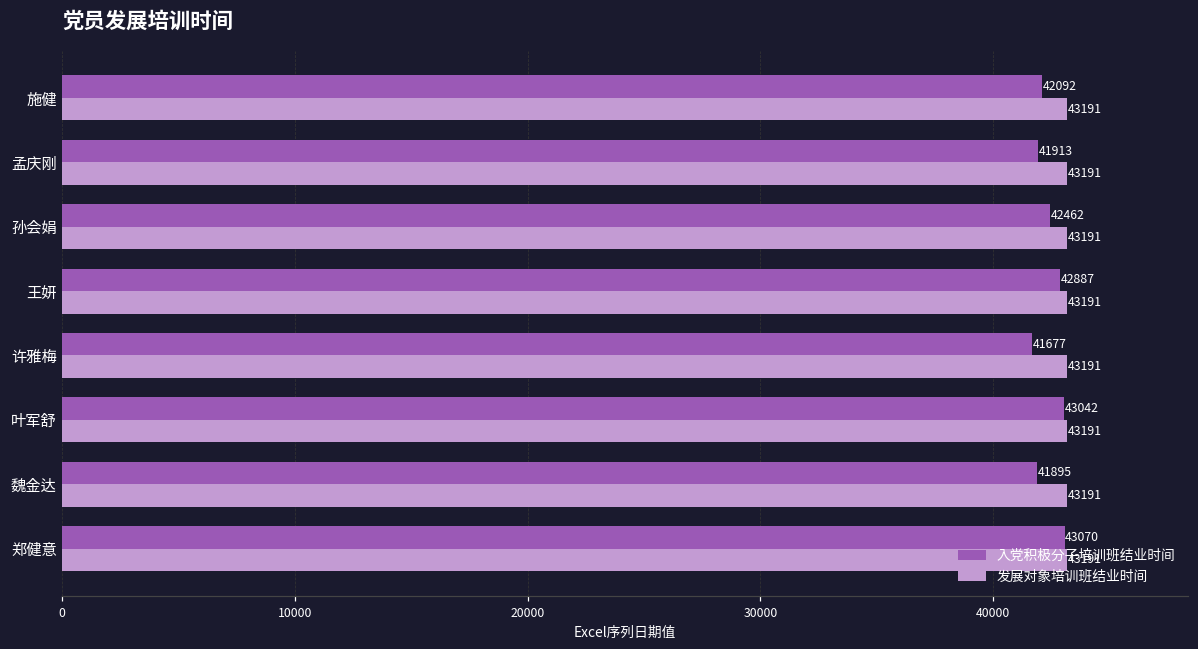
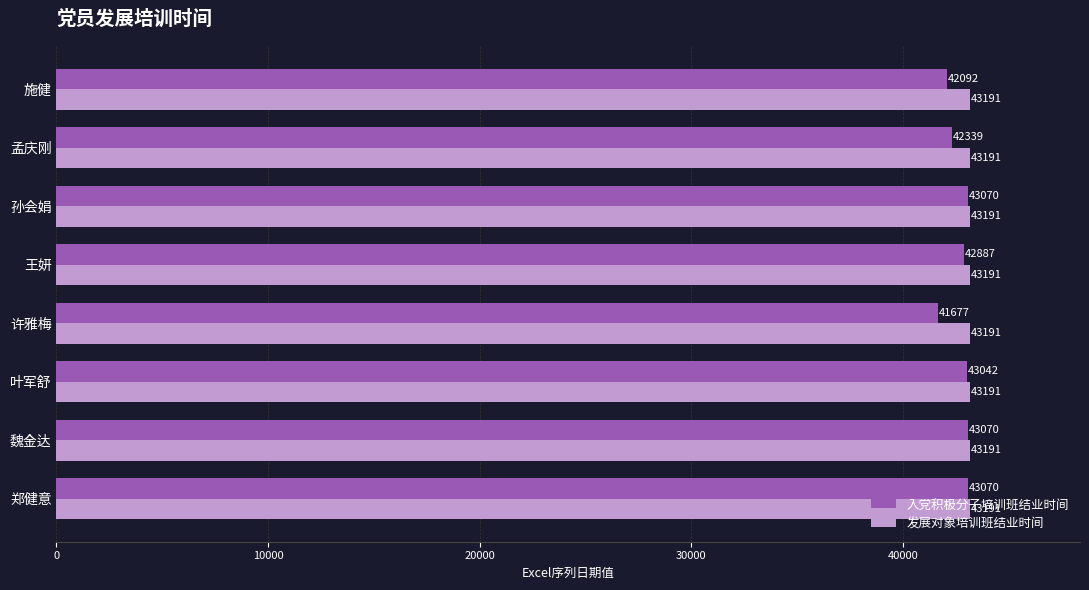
入党积极分子培训班结业时间, 孟庆刚: 41913 -> 42339
入党积极分子培训班结业时间, 孙会娟: 42462 -> 43070
入党积极分子培训班结业时间, 魏金达: 41895 -> 43070
